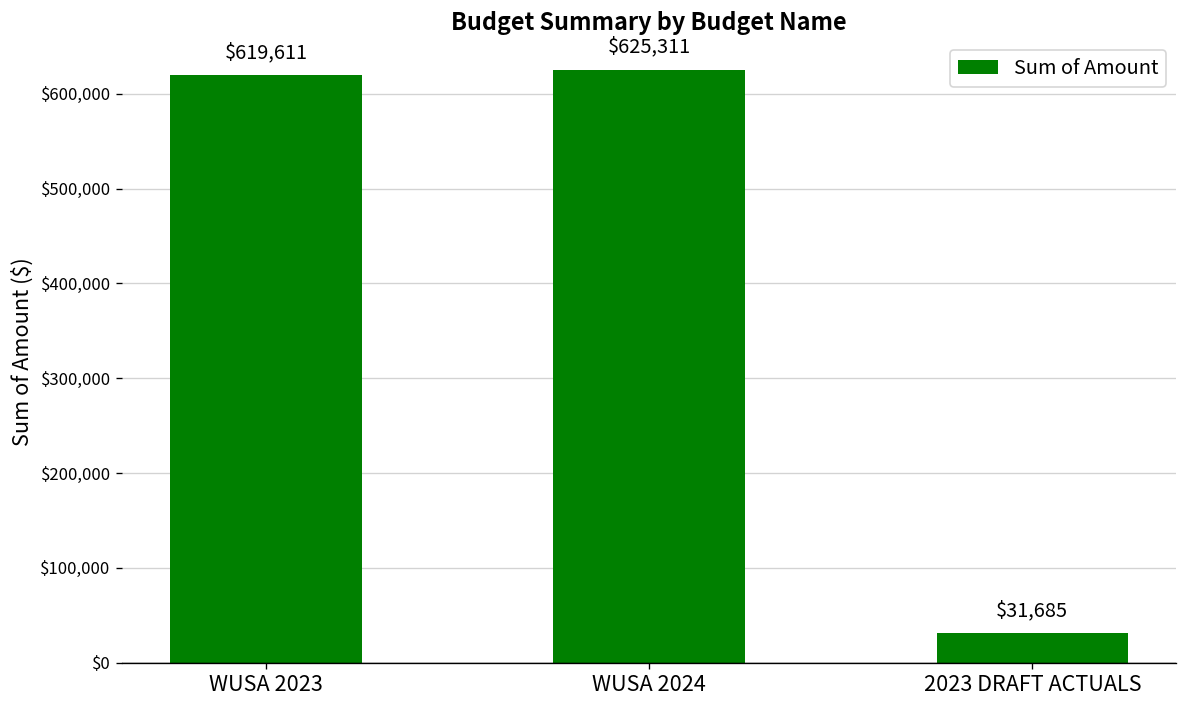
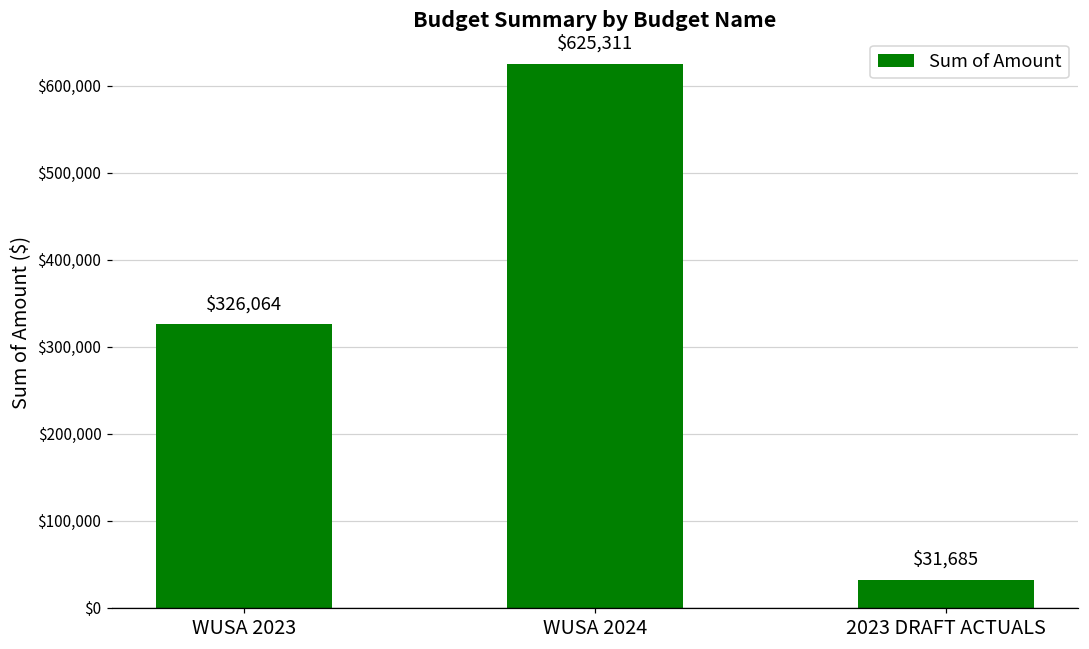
WUSA 2023: $619,611 -> $326,064
